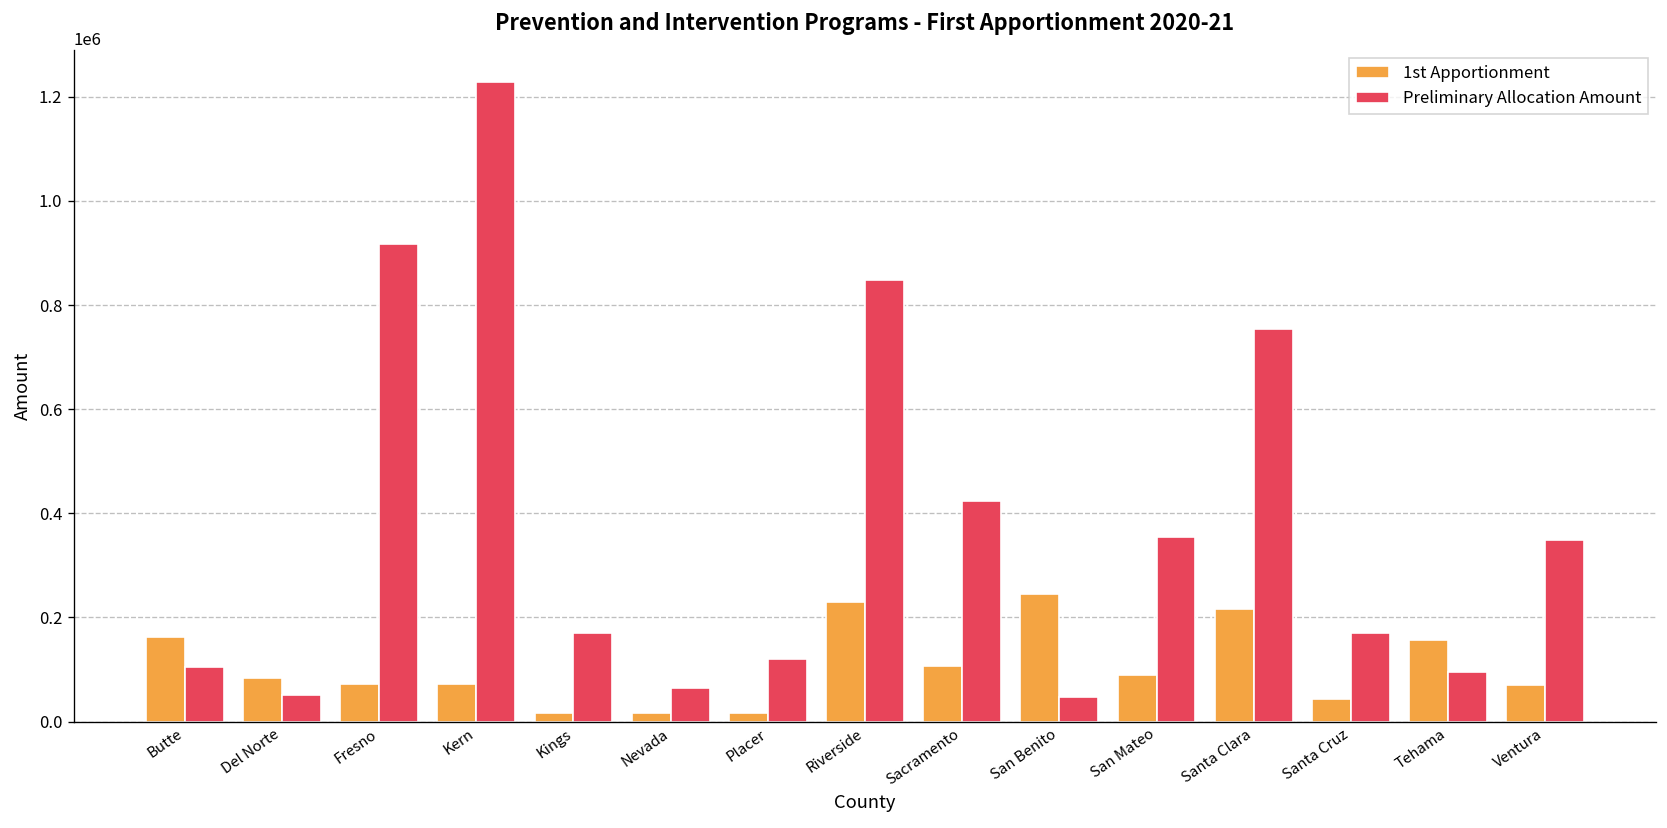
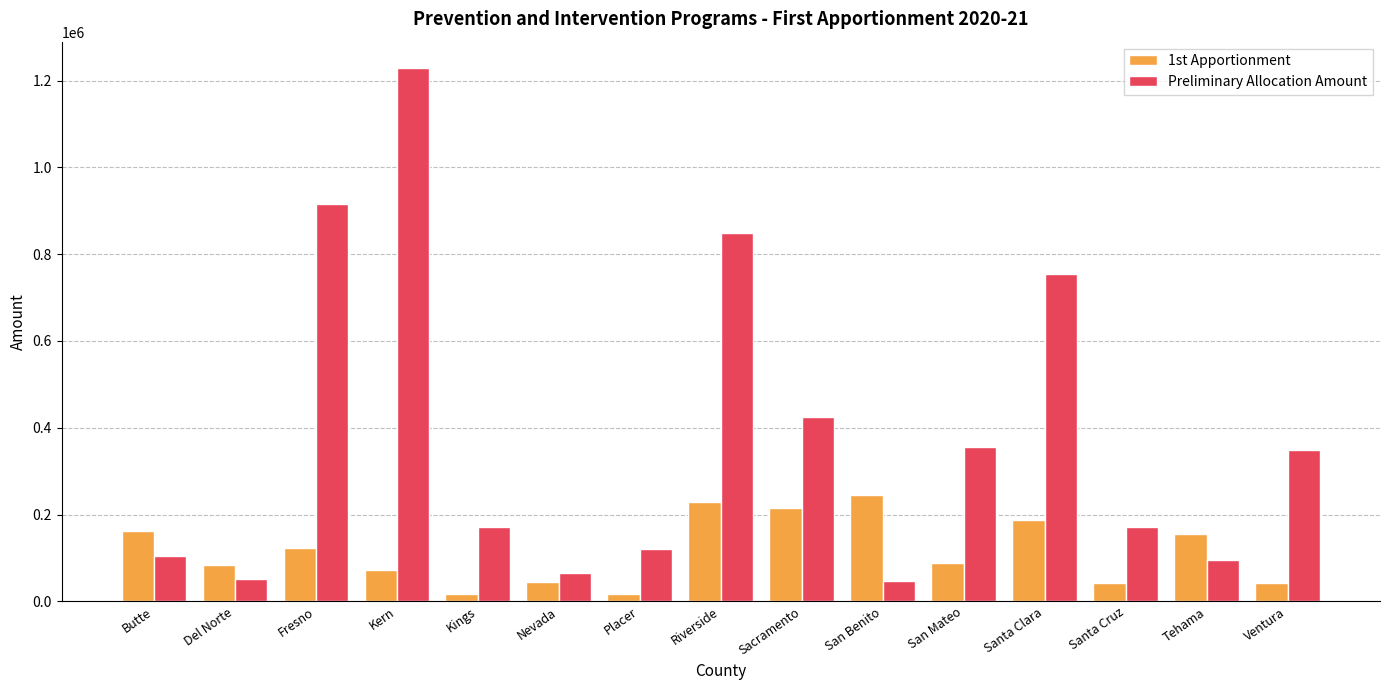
1st Apportionment, Fresno: 70000 -> 120000
1st Apportionment, Nevada: 20000 -> 40000
1st Apportionment, Sacramento: 110000 -> 210000
1st Apportionment, Santa Clara: 220000 -> 190000
1st Apportionment, Ventura: 70000 -> 40000
